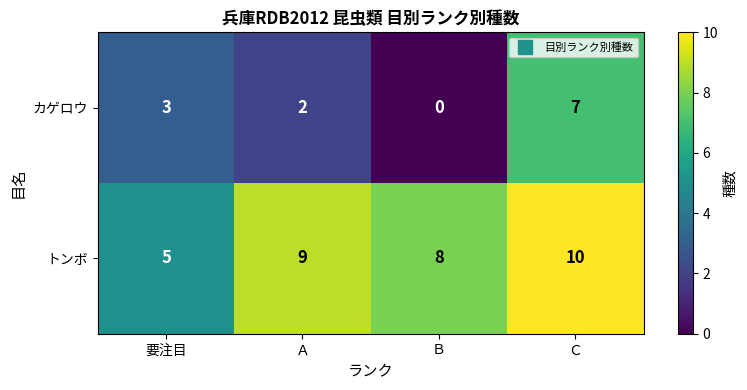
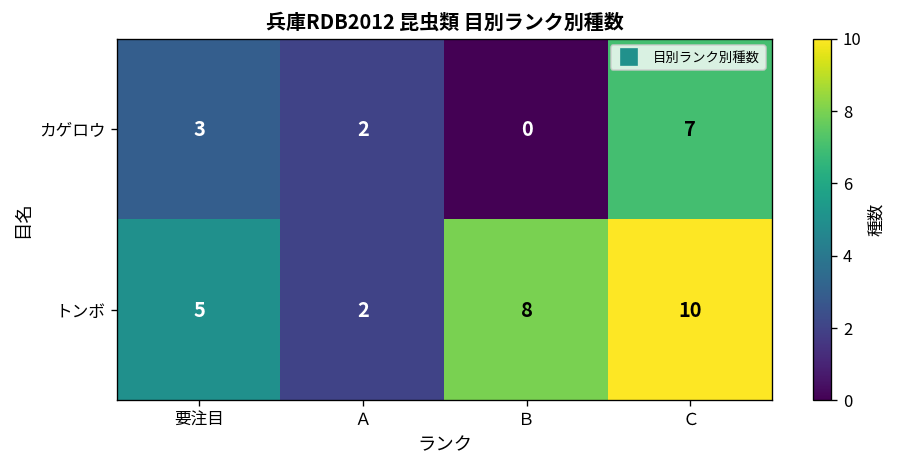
トンボ, Ａ: 9 -> 2
